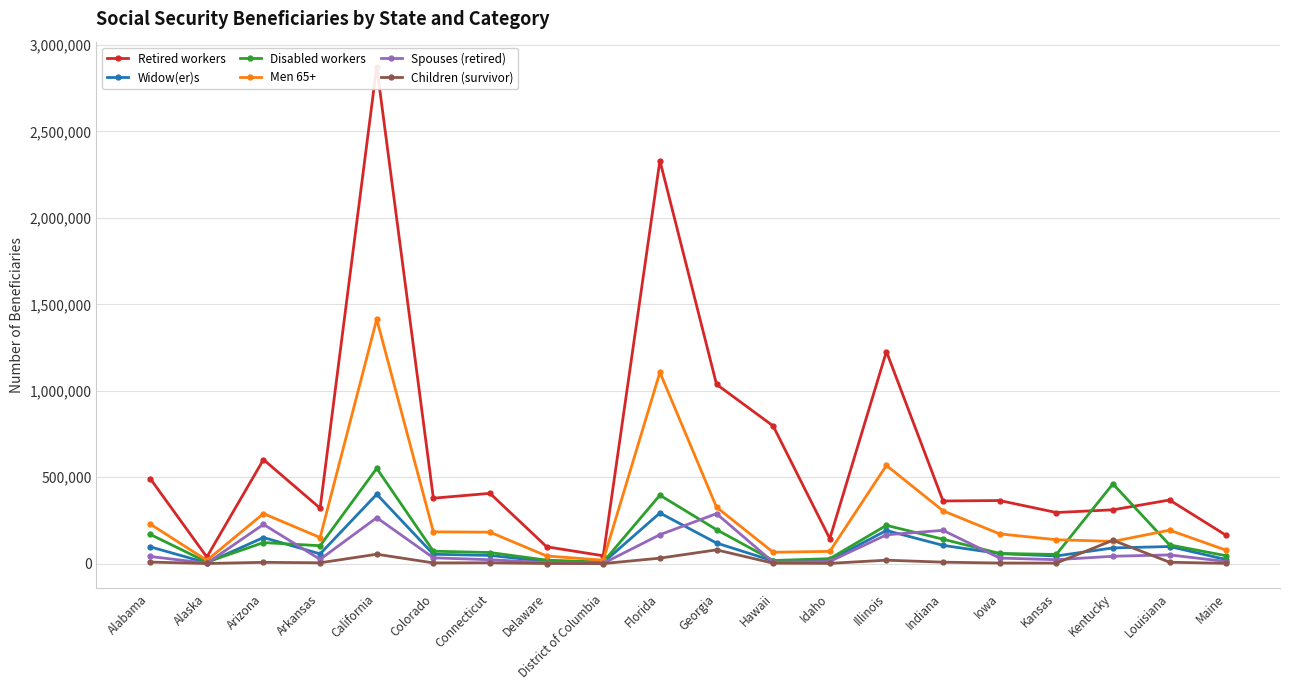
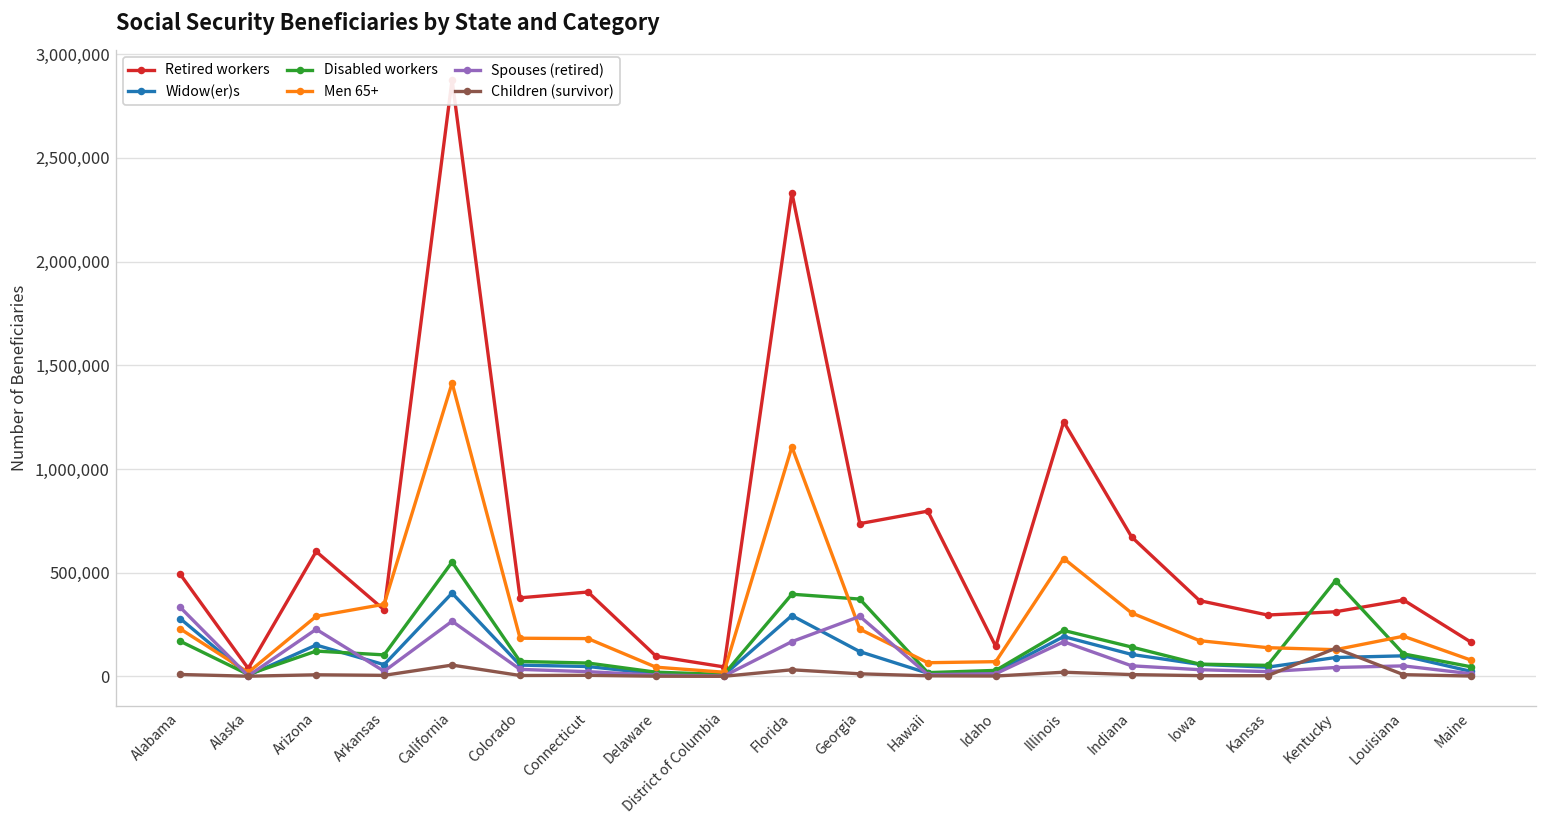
Widow(er)s, Alabama: 100,000 -> 280,000
Spouses (retired), Alabama: 40,000 -> 330,000
Men 65+, Arkansas: 150,000 -> 350,000
Retired workers, Georgia: 1,040,000 -> 740,000
Disabled workers, Georgia: 200,000 -> 370,000
Men 65+, Georgia: 330,000 -> 230,000
Children (survivor), Georgia: 80,000 -> 10,000
Retired workers, Indiana: 360,000 -> 670,000
Spouses (retired), Indiana: 190,000 -> 50,000
